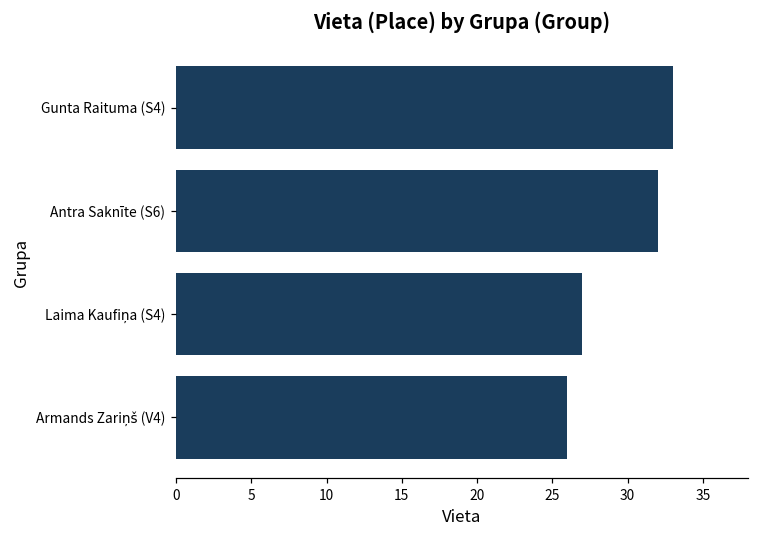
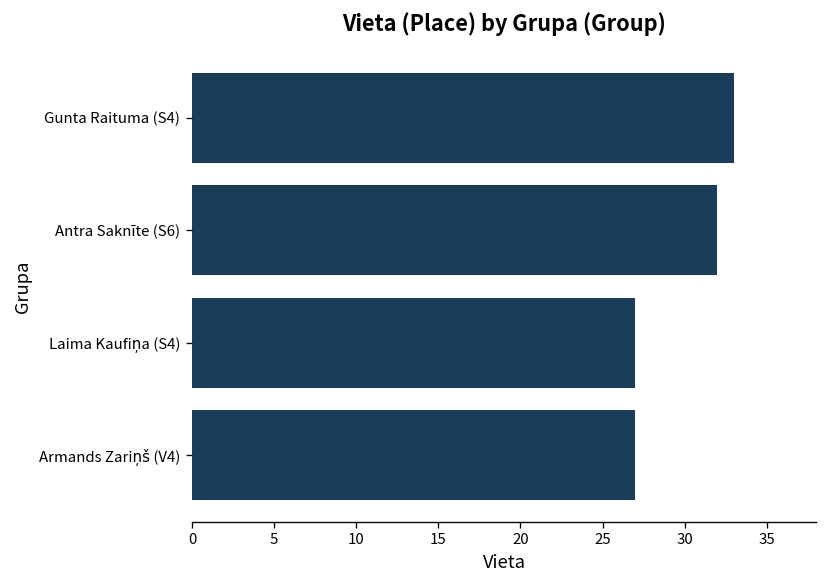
Armands Zariņš (V4): 26 -> 27
